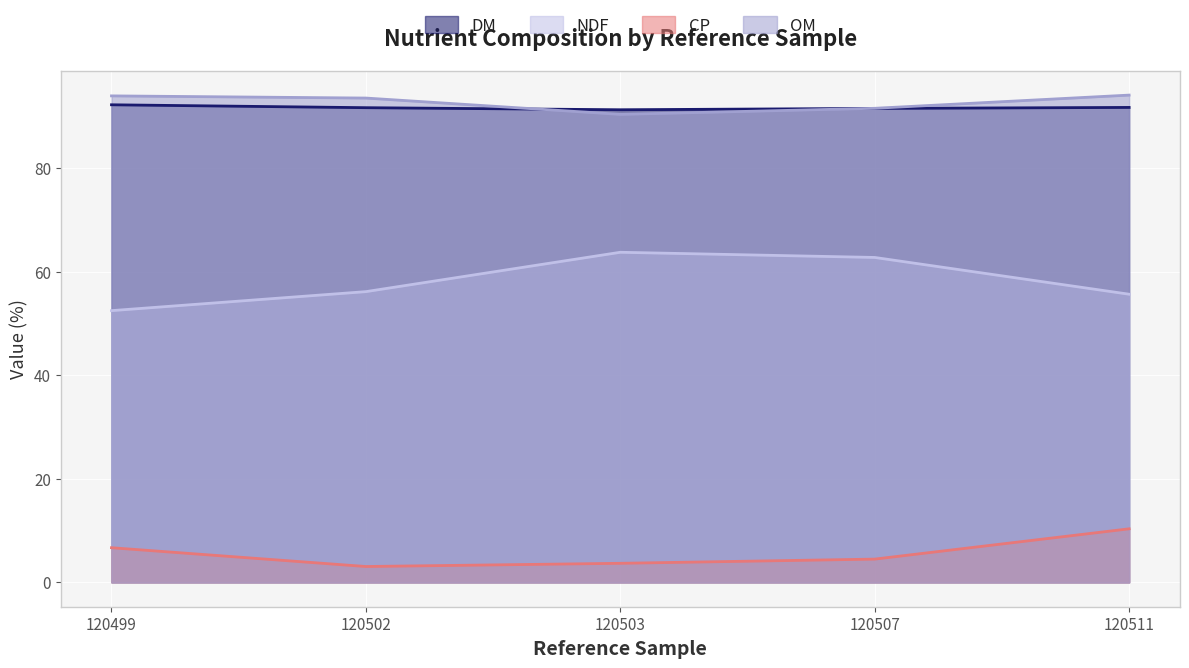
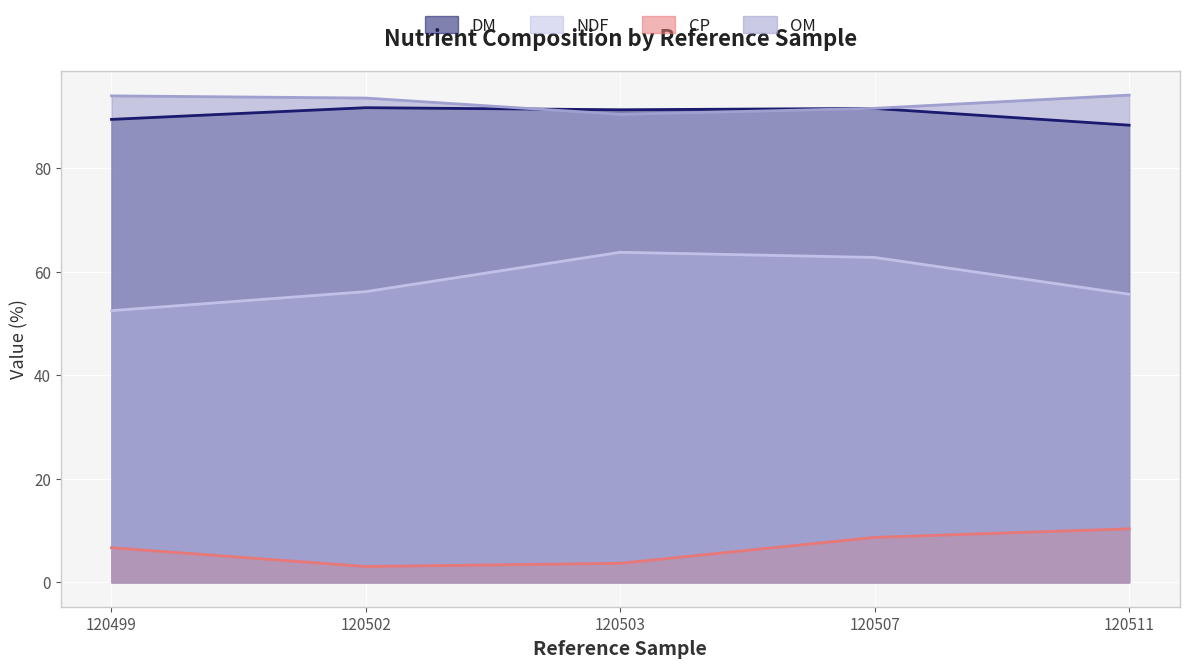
DM, 120499: 92 -> 89
CP, 120507: 4 -> 9
DM, 120511: 92 -> 88
